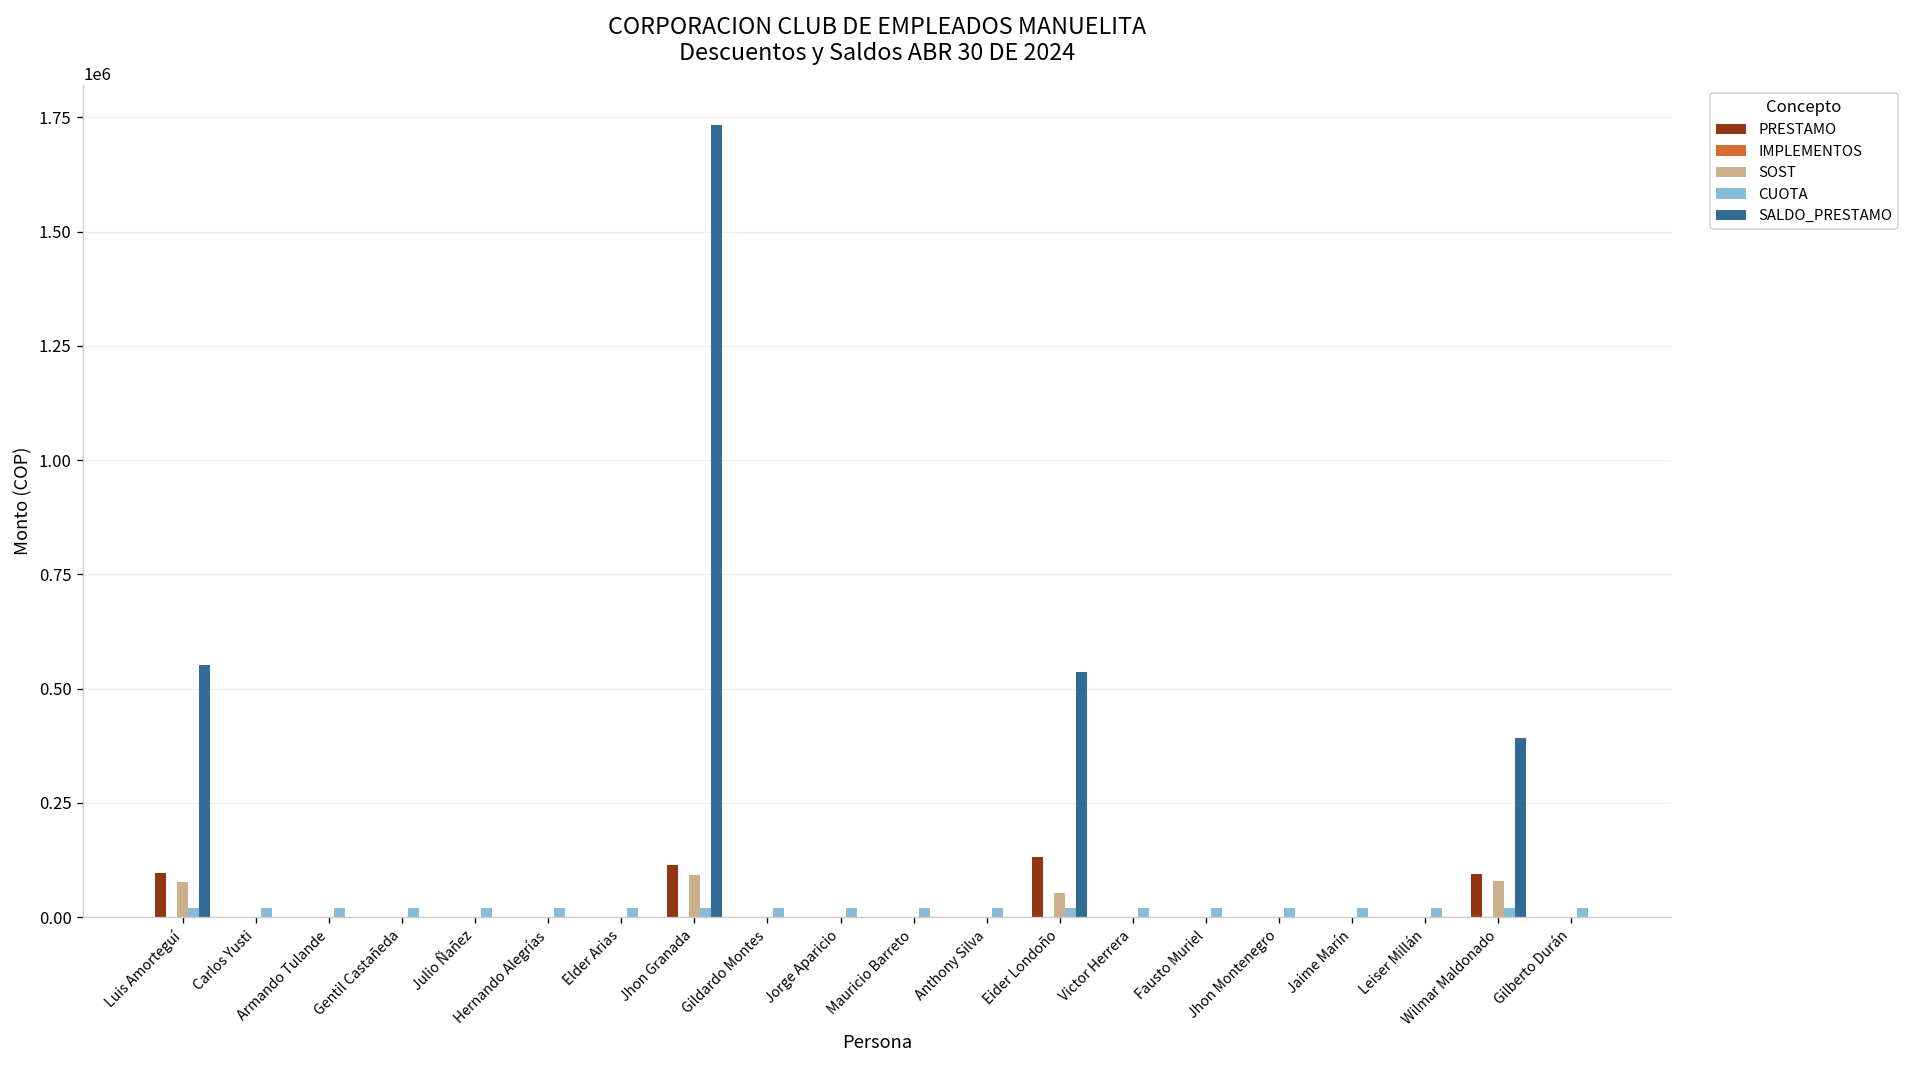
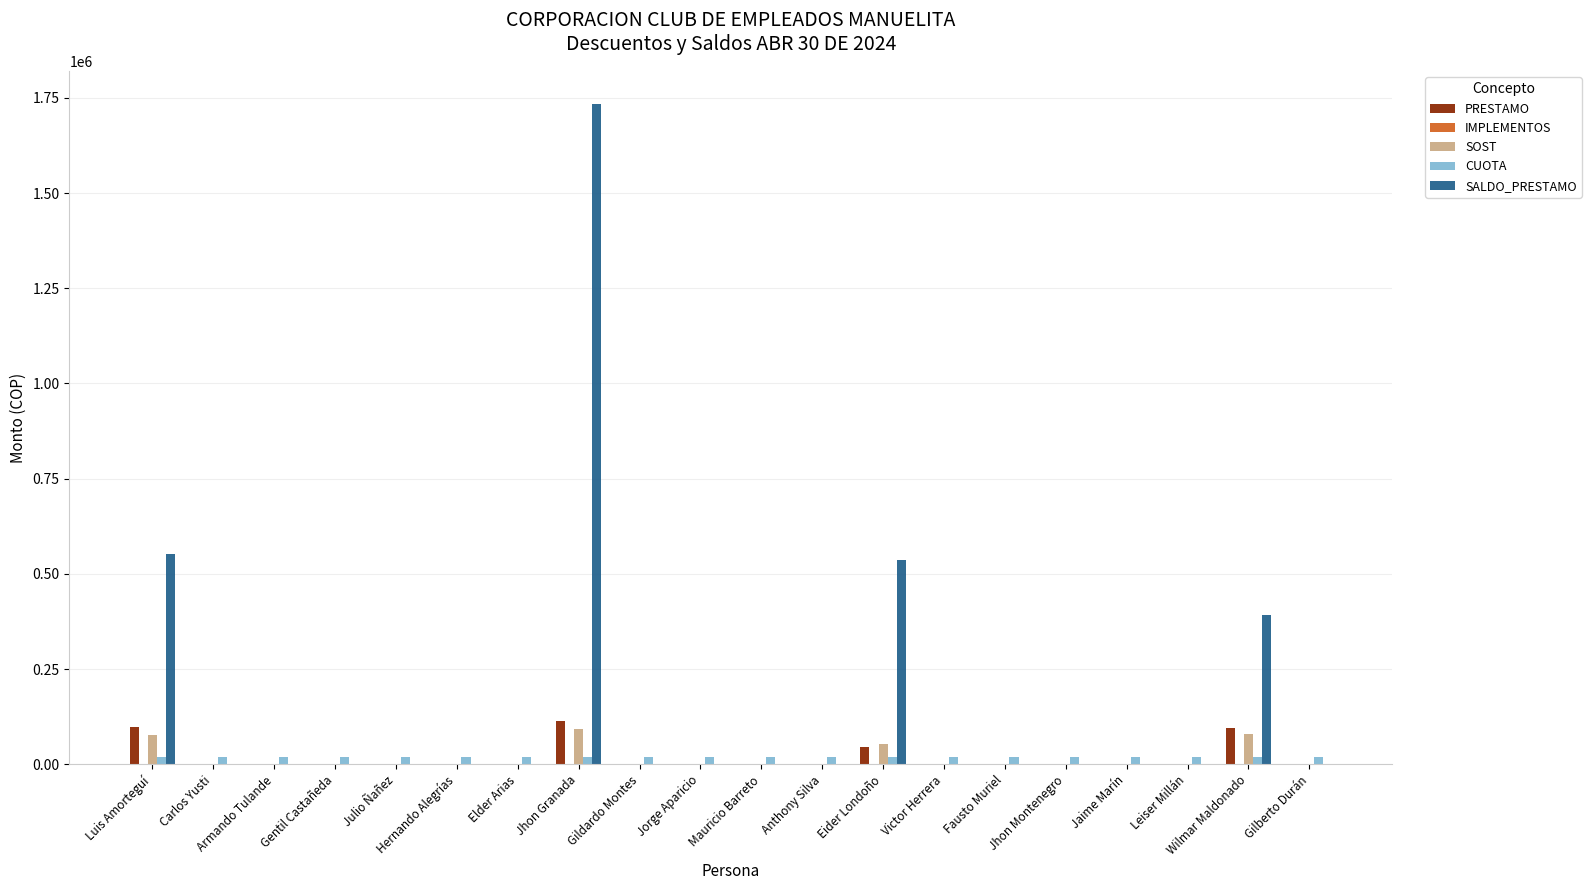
PRESTAMO, Eider Londoño: 130000 -> 50000
